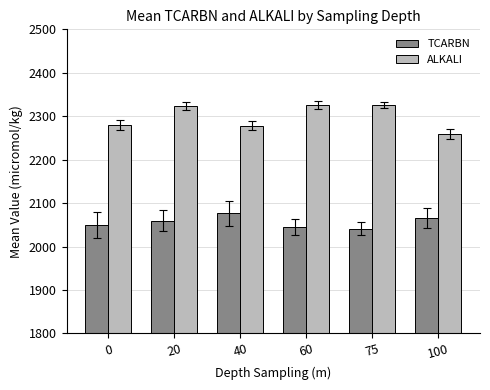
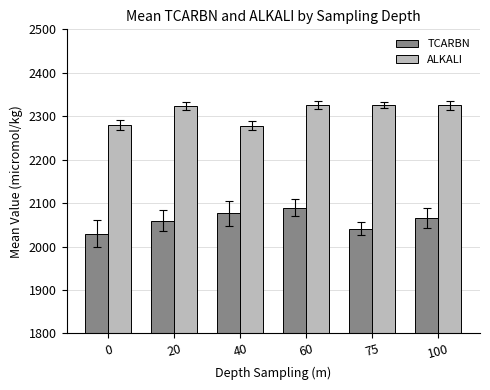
TCARBN, 0: 2050 -> 2030
TCARBN, 60: 2050 -> 2090
ALKALI, 100: 2260 -> 2320
